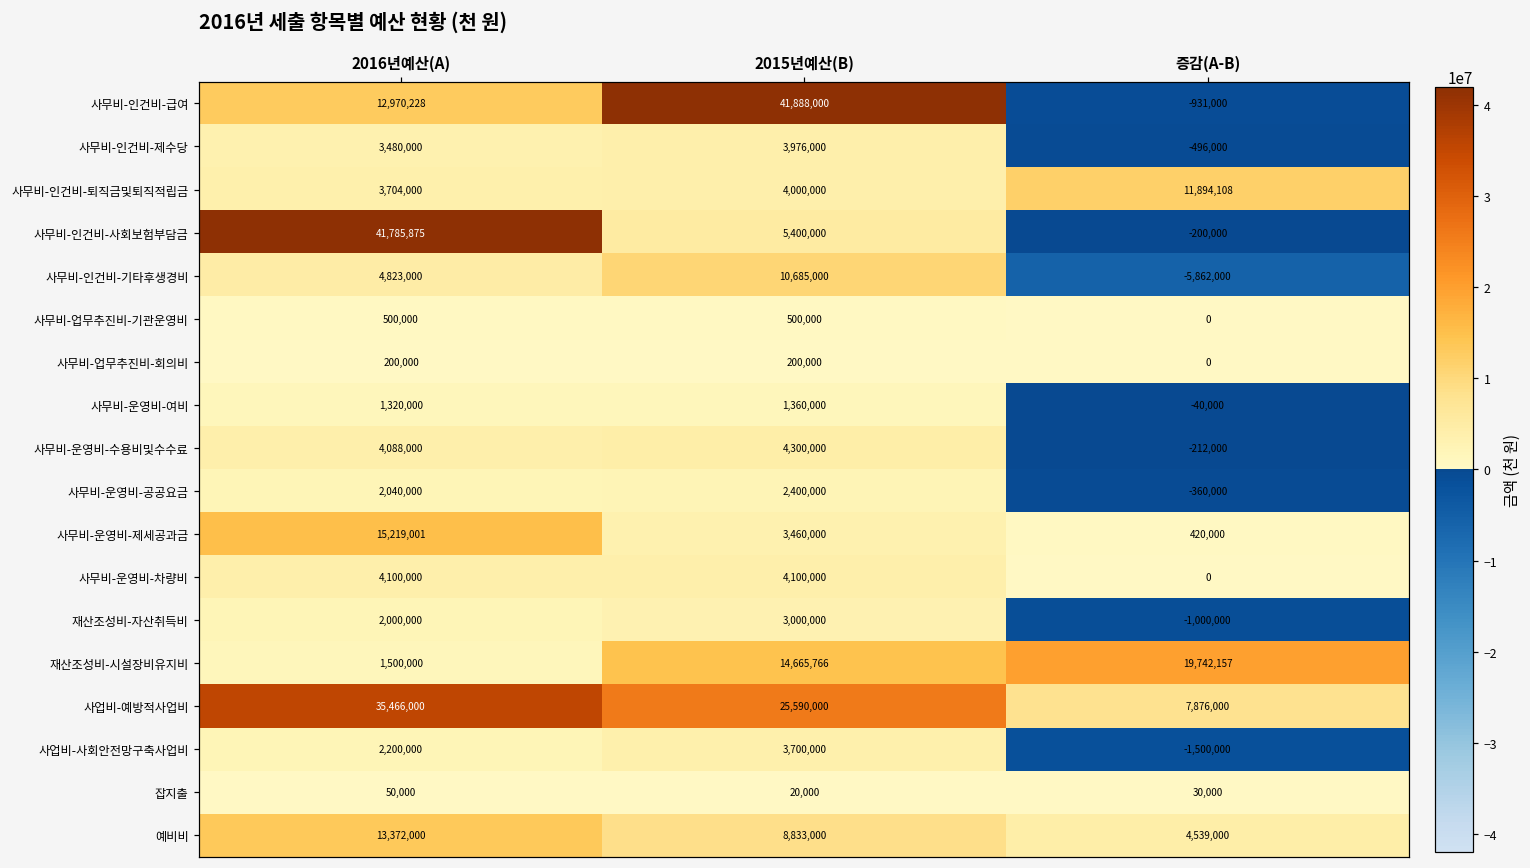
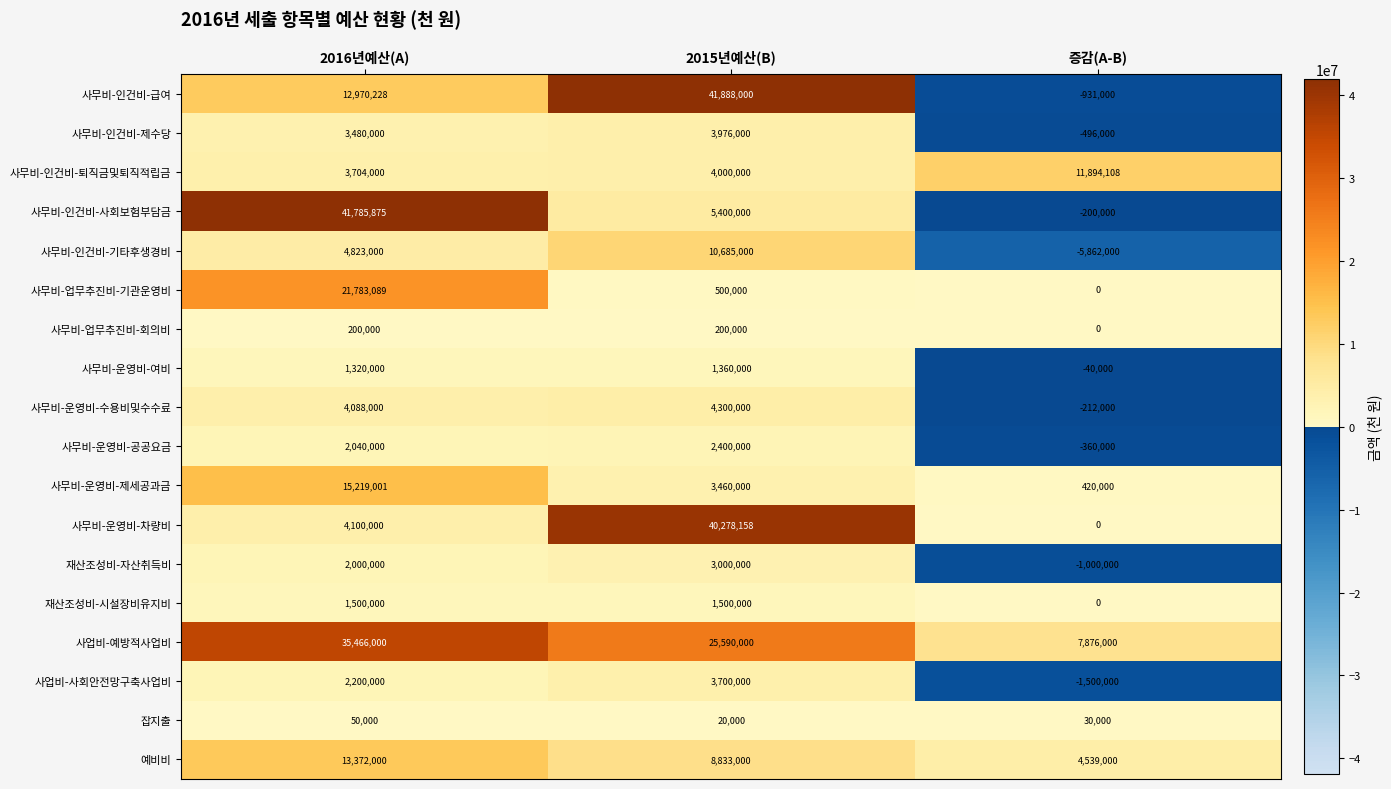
사무비-업무추진비-기관운영비, 2016년예산(A): 500,000 -> 21,783,089
사무비-운영비-차량비, 2015년예산(B): 4,100,000 -> 40,278,158
재산조성비-시설장비유지비, 2015년예산(B): 14,665,766 -> 1,500,000
재산조성비-시설장비유지비, 증감(A-B): 19,742,157 -> 0
